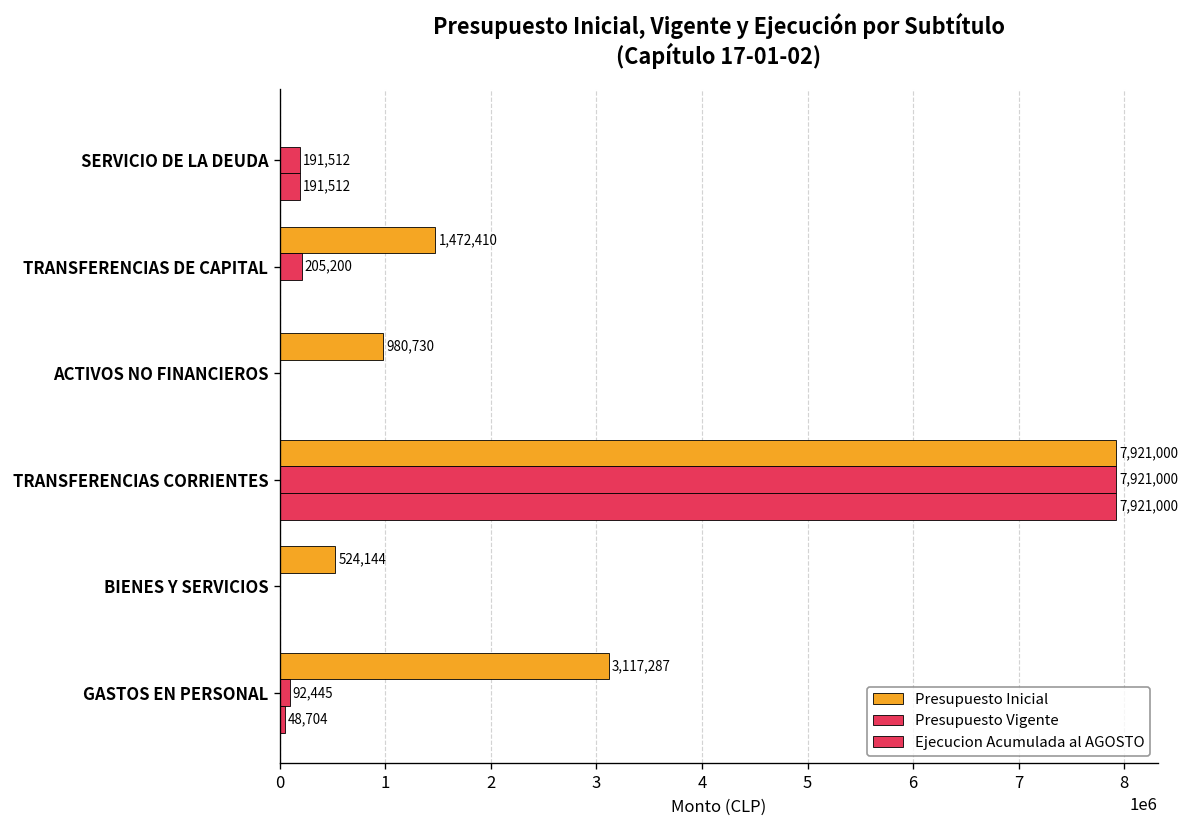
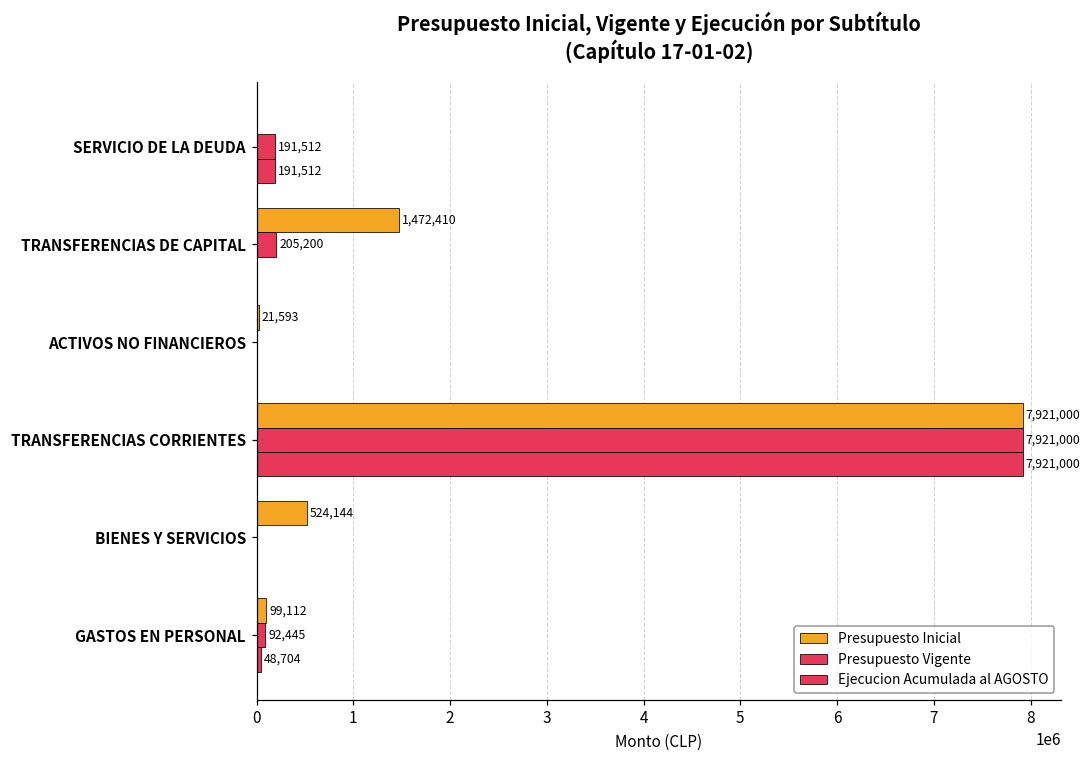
Presupuesto Inicial, ACTIVOS NO FINANCIEROS: 980,730 -> 21,593
Presupuesto Inicial, GASTOS EN PERSONAL: 3,117,287 -> 99,112
